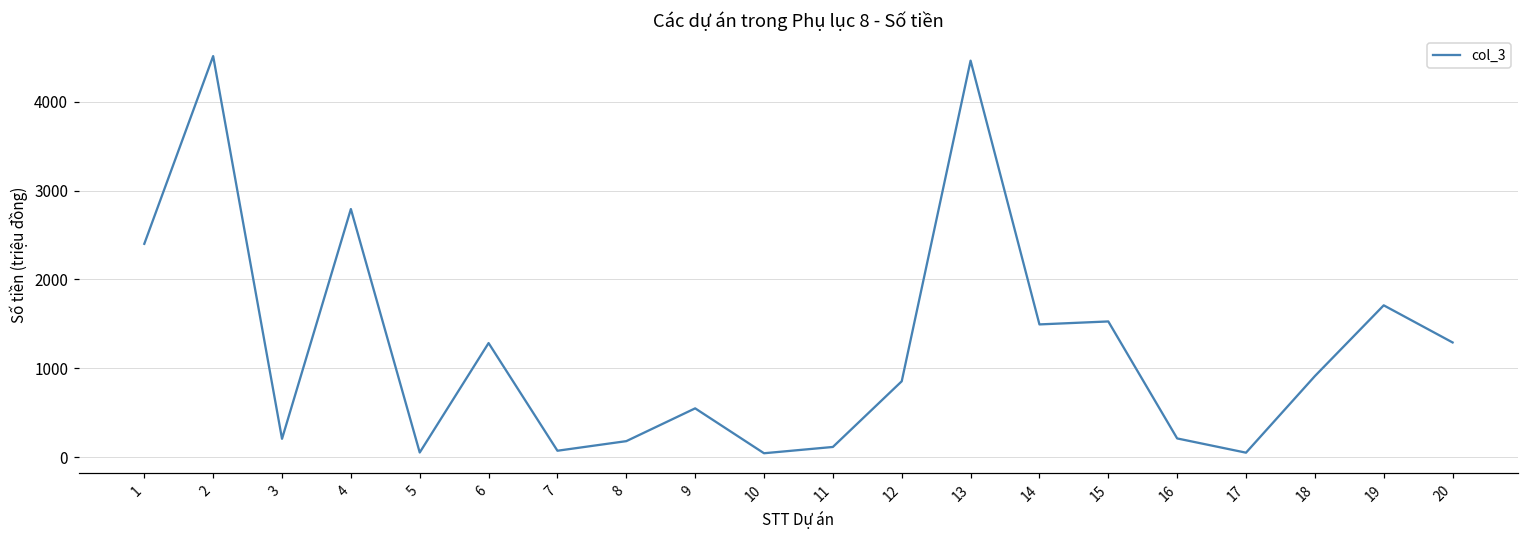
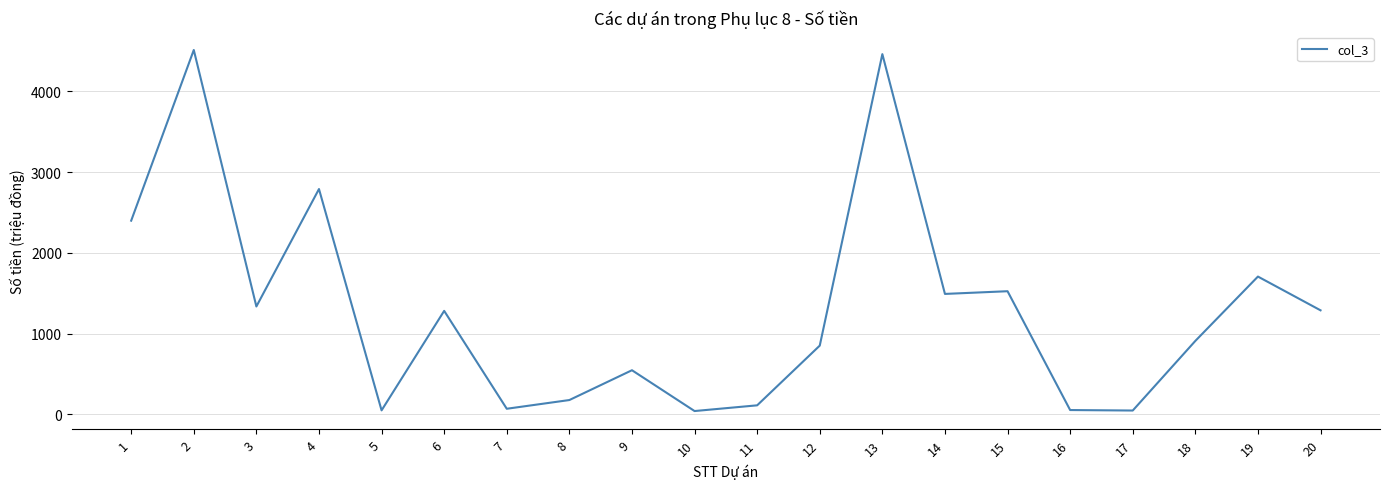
3: 200 -> 1300
16: 200 -> 100
